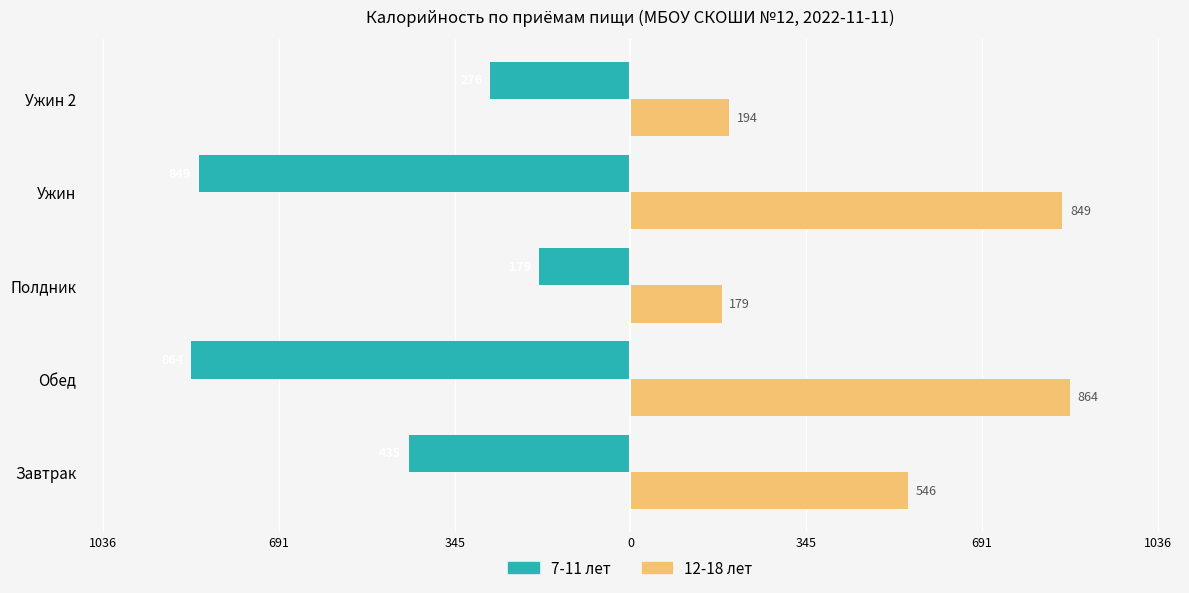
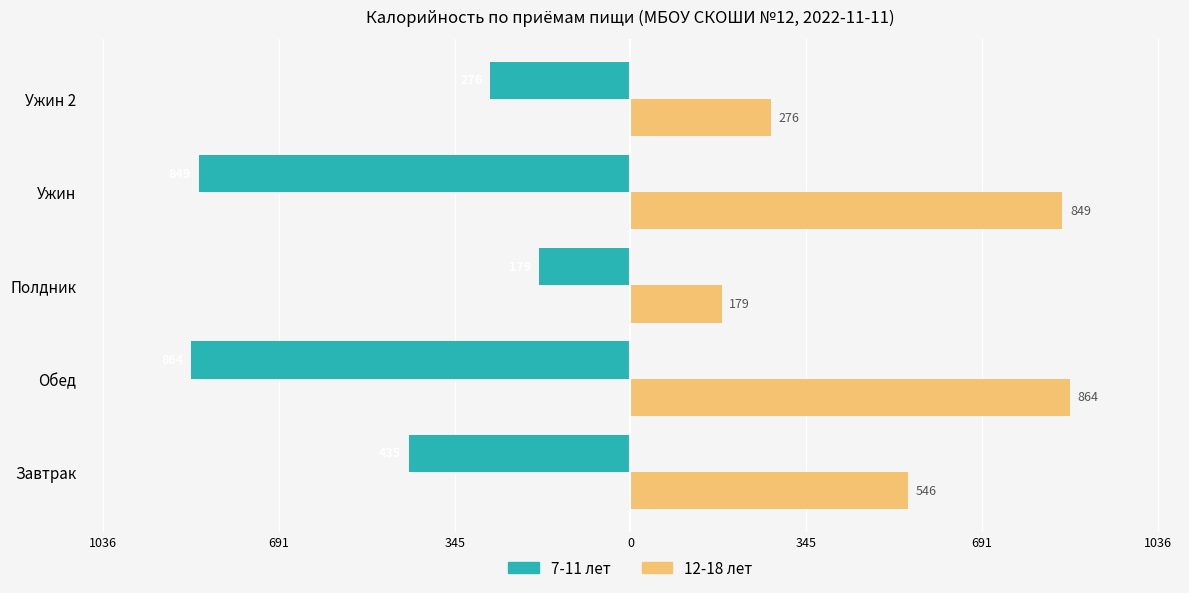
12-18 лет, Ужин 2: 194 -> 276
